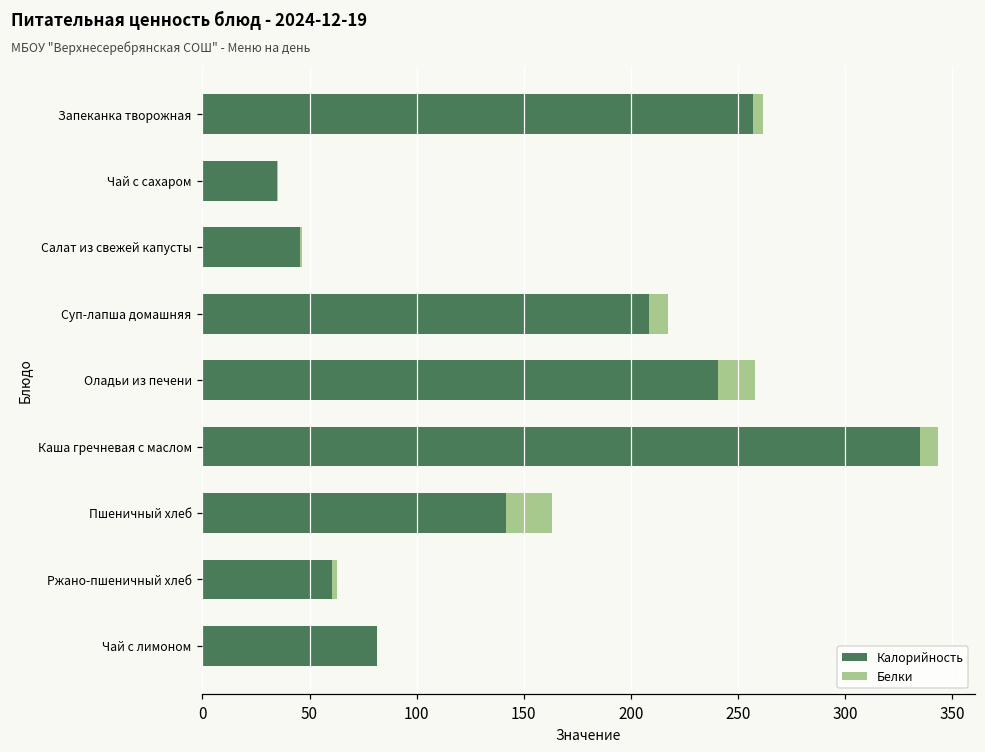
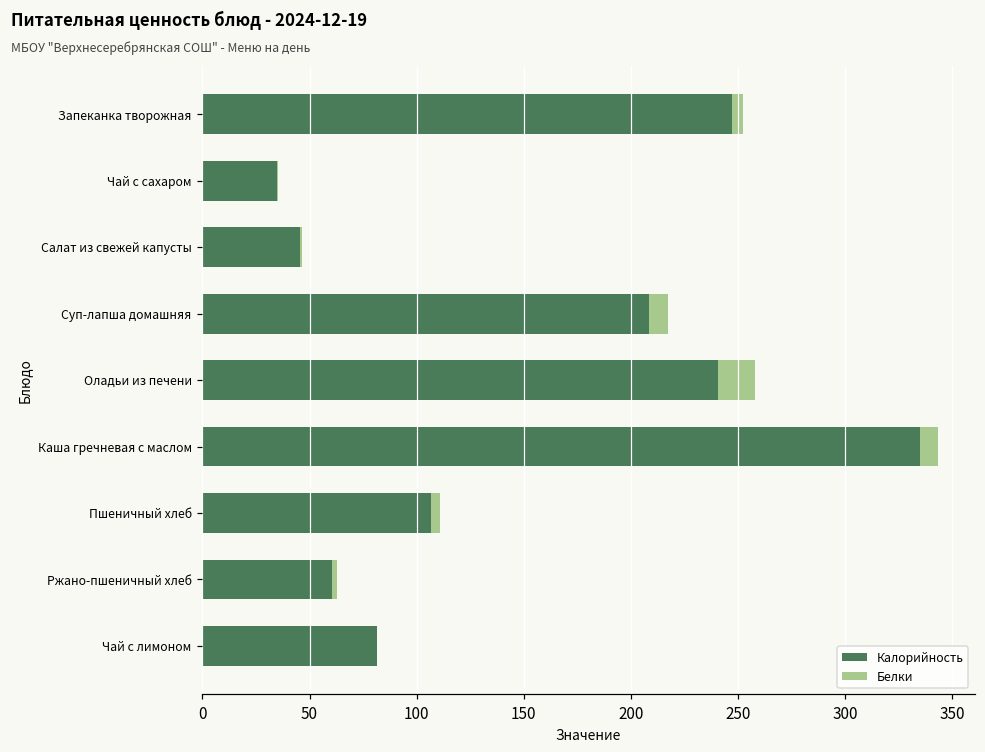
Калорийность, Запеканка творожная: 257 -> 247
Калорийность, Пшеничный хлеб: 142 -> 107
Белки, Пшеничный хлеб: 21 -> 4
